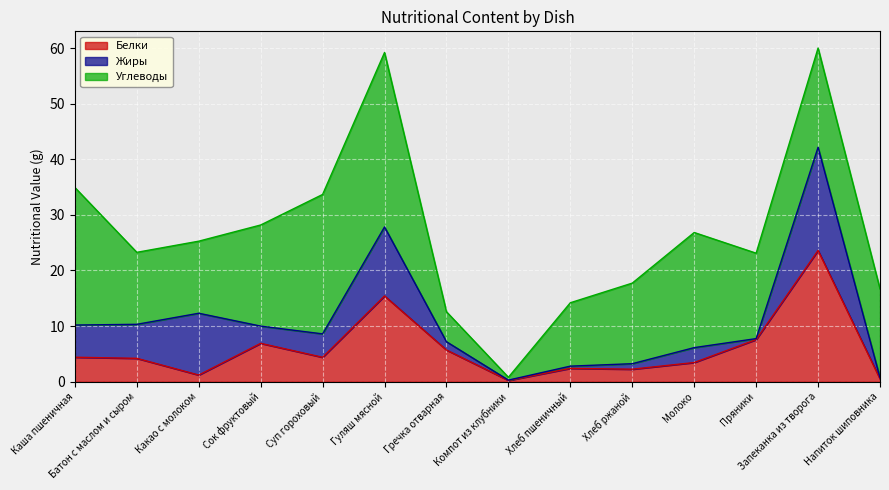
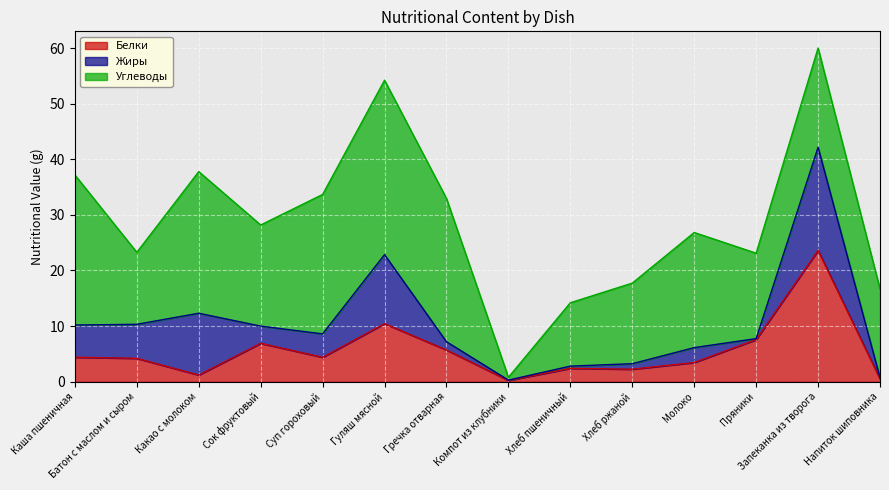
Углеводы, Каша пшеничная: 25 -> 27
Углеводы, Какао с молоком: 13 -> 25
Белки, Гуляш мясной: 15 -> 10
Углеводы, Гречка отварная: 5 -> 26
